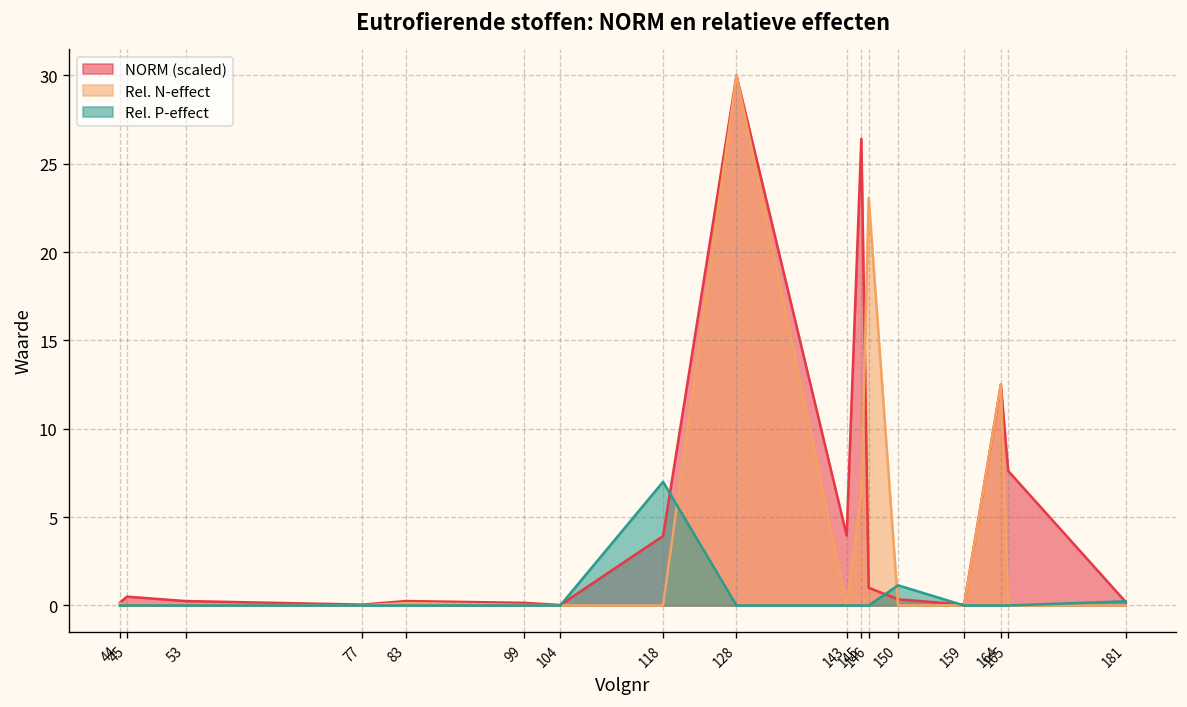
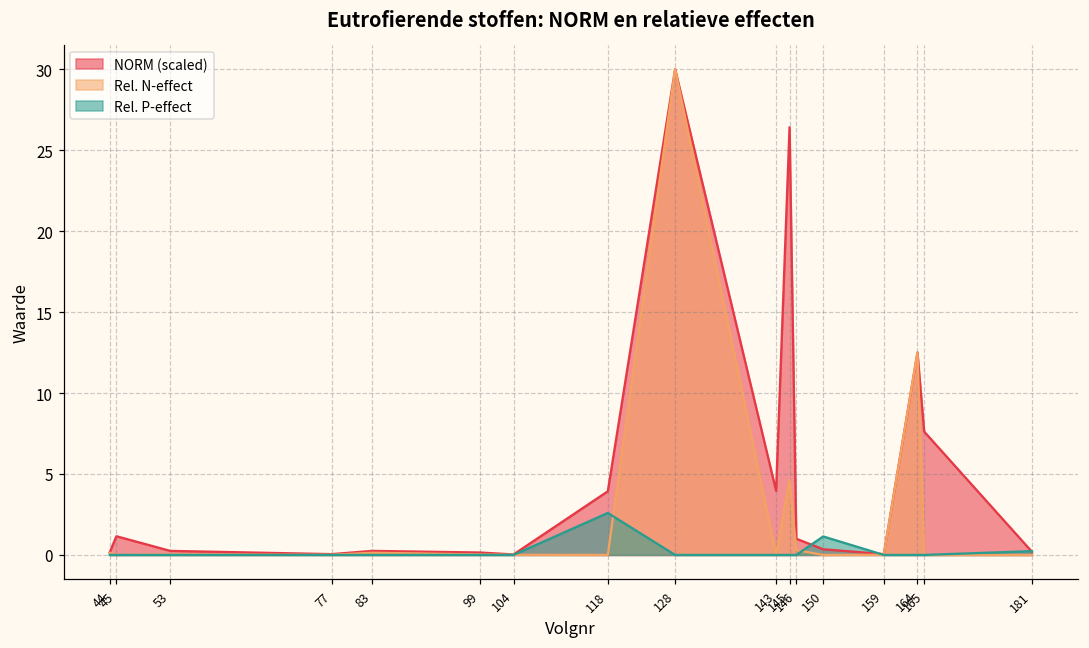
NORM (scaled), 45: 0.5 -> 1.2
Rel. P-effect, 118: 7.0 -> 2.6
Rel. N-effect, 145: 6.4 -> 4.6
Rel. N-effect, 146: 23.1 -> 0.3
